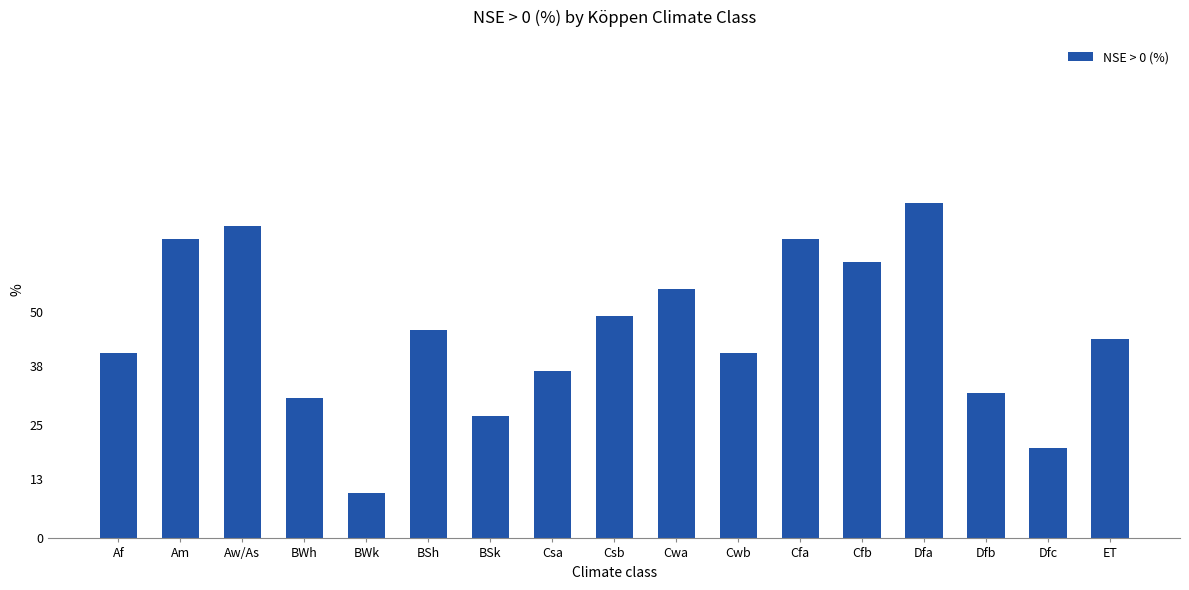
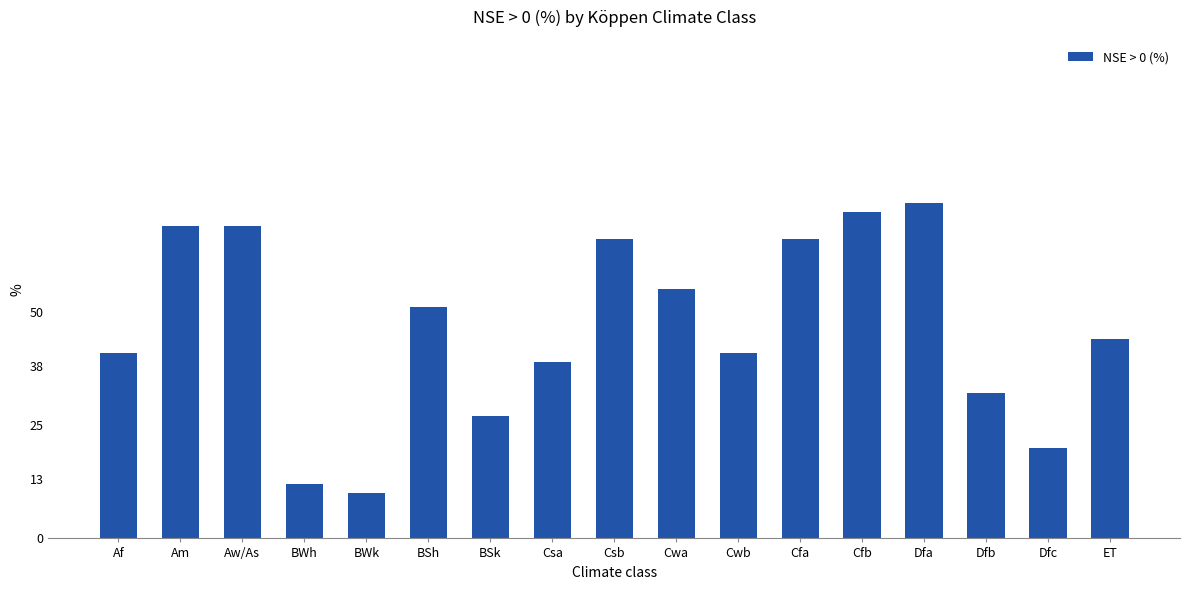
Am: 66 -> 69
BWh: 31 -> 12
BSh: 46 -> 51
Csa: 37 -> 39
Csb: 49 -> 66
Cfb: 61 -> 72
